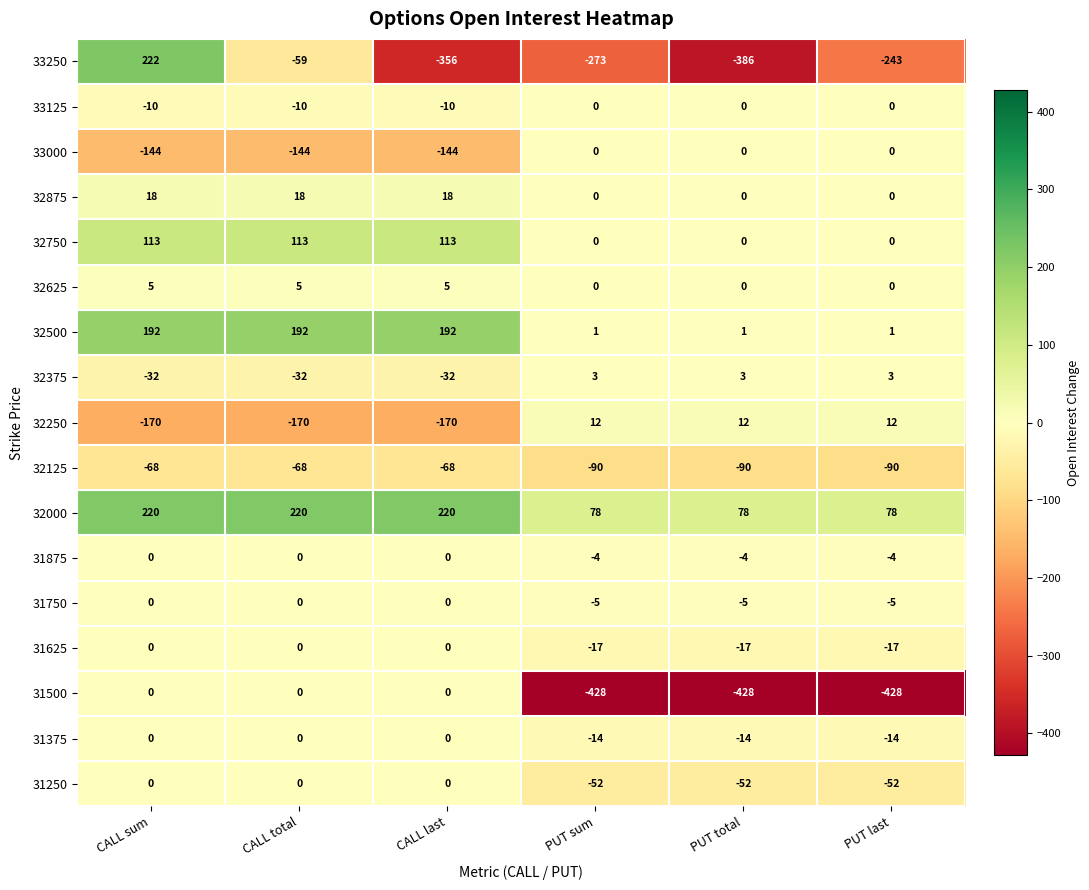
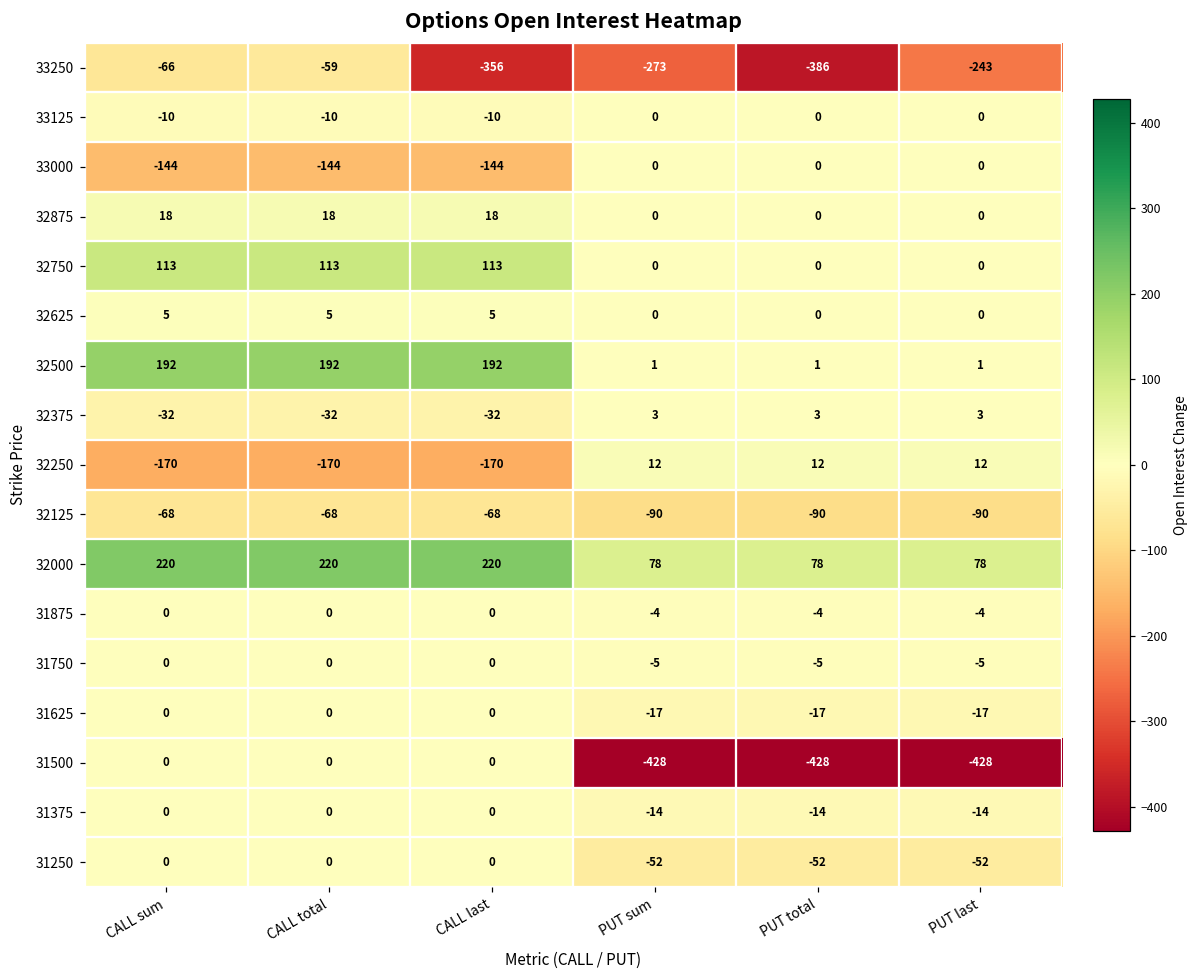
33250, CALL sum: 222 -> -66
